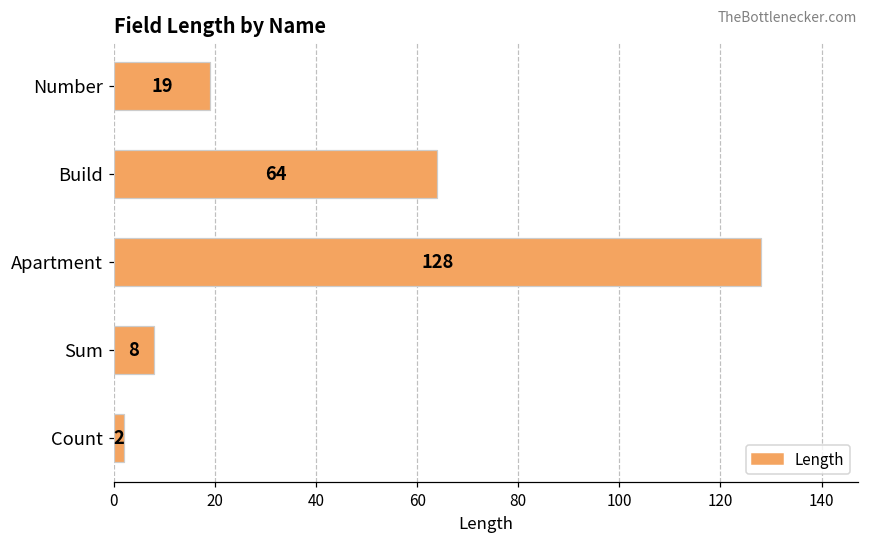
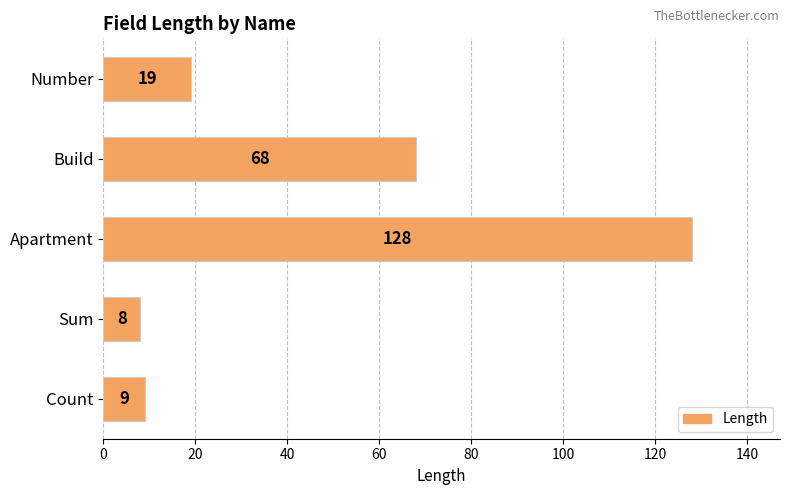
Build: 64 -> 68
Count: 2 -> 9
